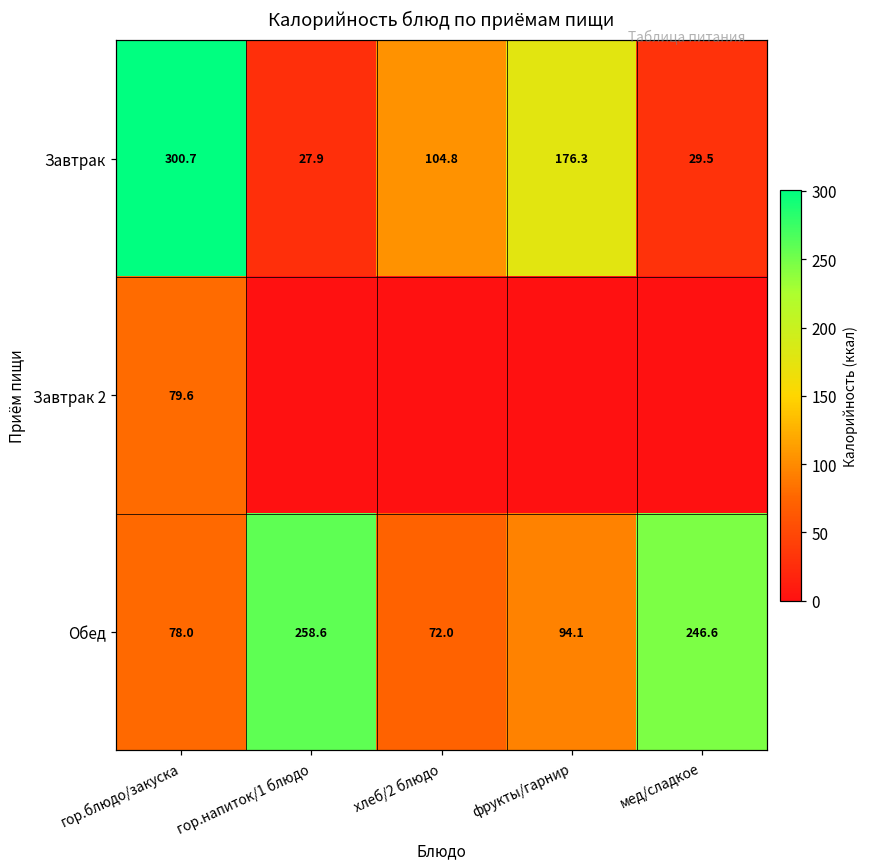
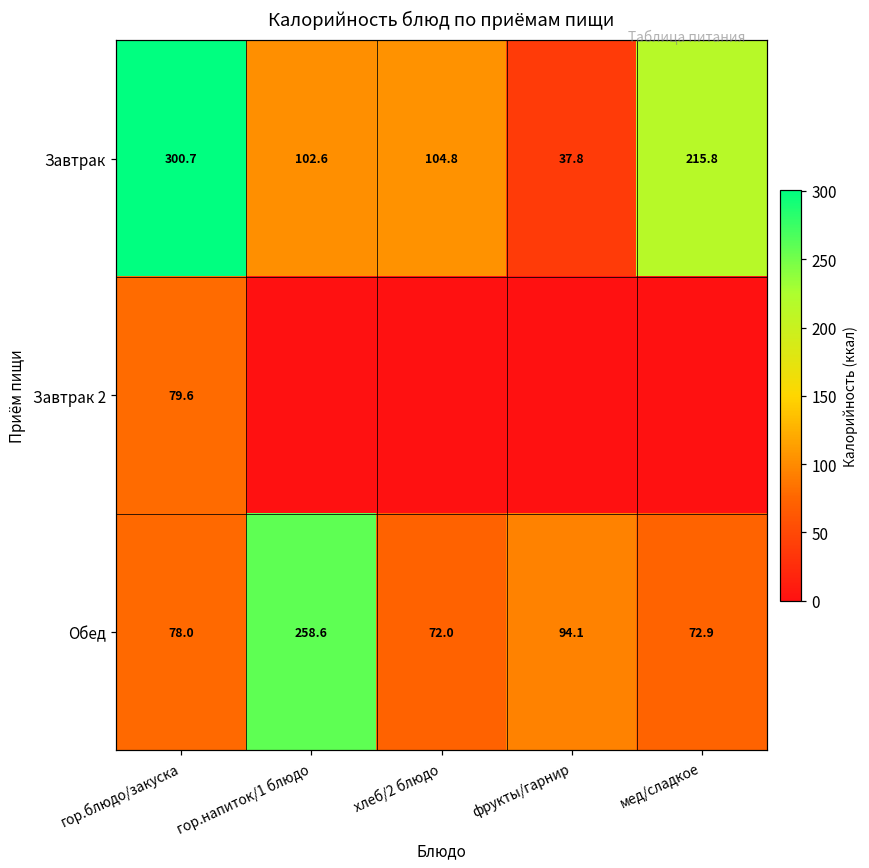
Завтрак, гор.напиток/1 блюдо: 27.9 -> 102.6
Завтрак, фрукты/гарнир: 176.3 -> 37.8
Завтрак, мед/сладкое: 29.5 -> 215.8
Обед, мед/сладкое: 246.6 -> 72.9
